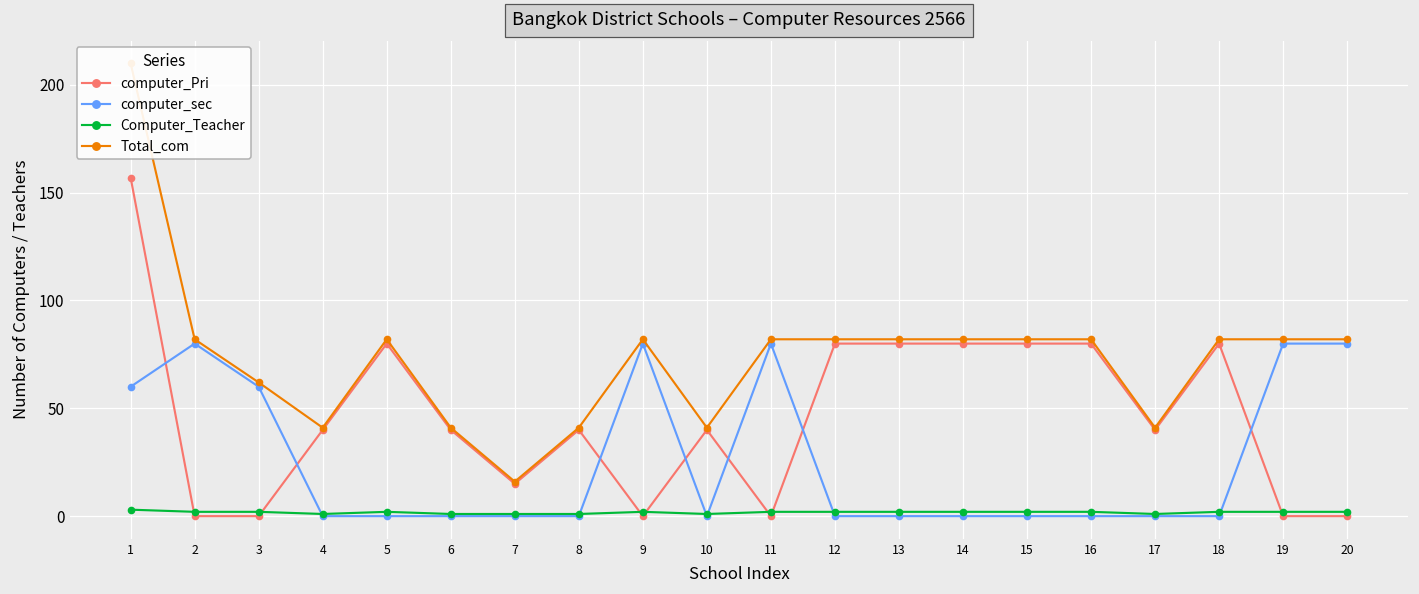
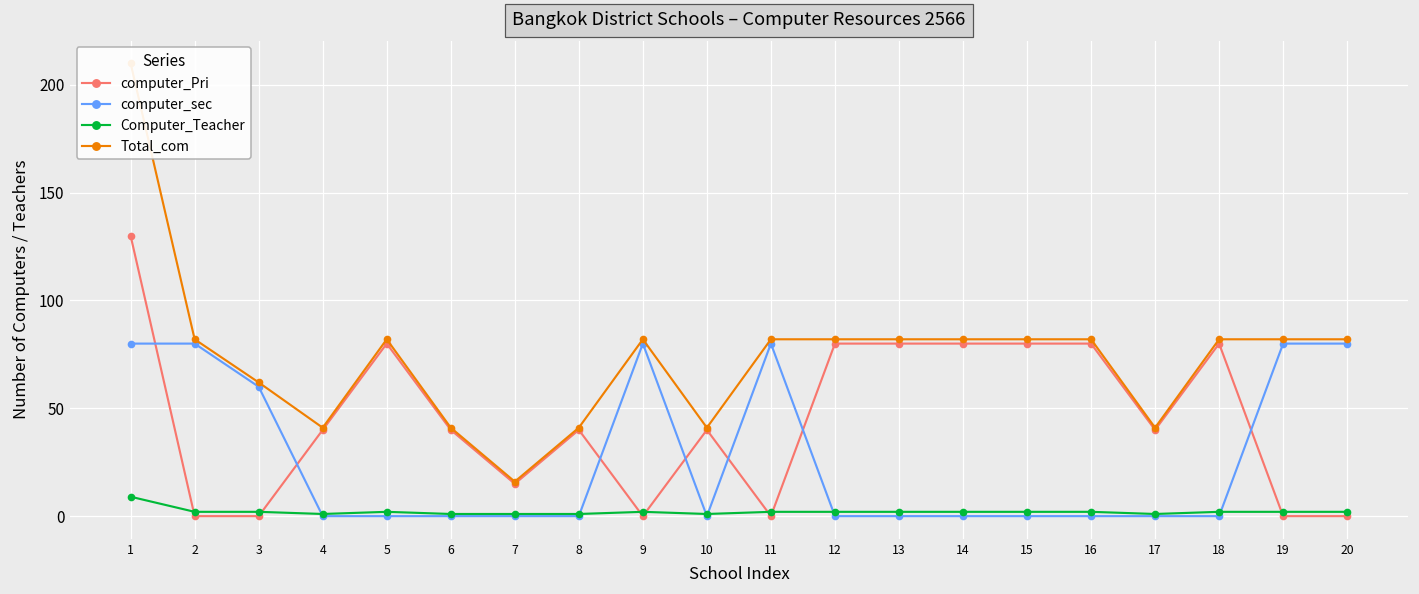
computer_Pri, 1: 157 -> 130
computer_sec, 1: 60 -> 80
Computer_Teacher, 1: 3 -> 9
